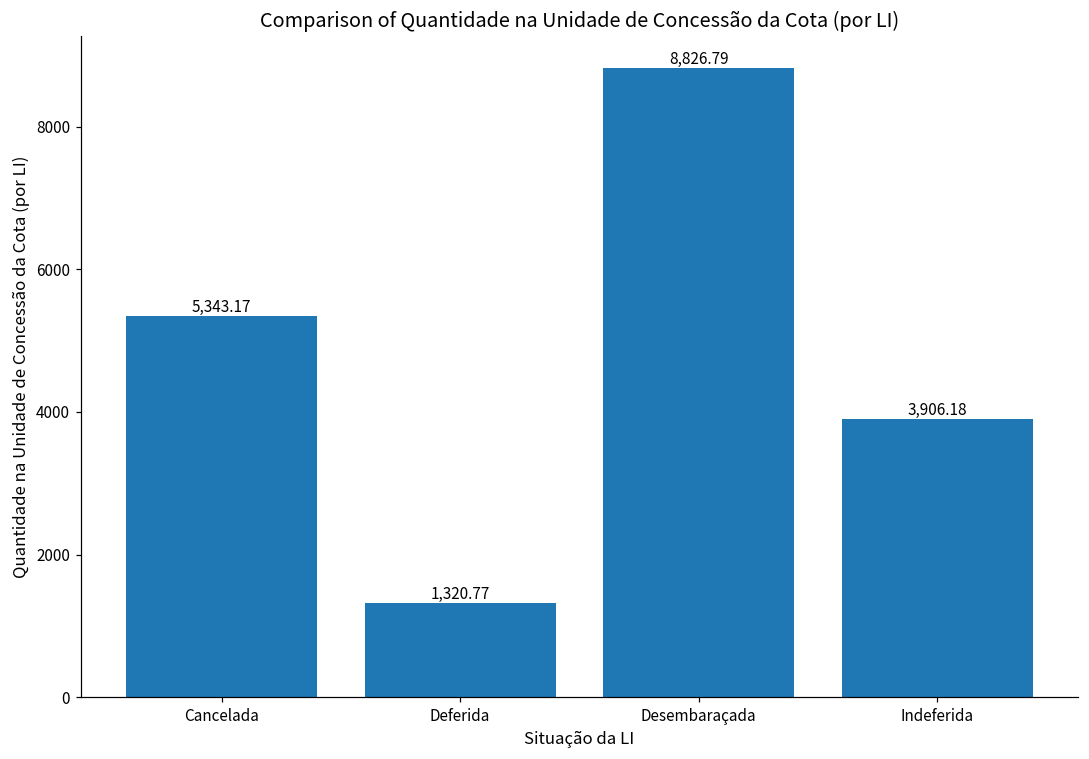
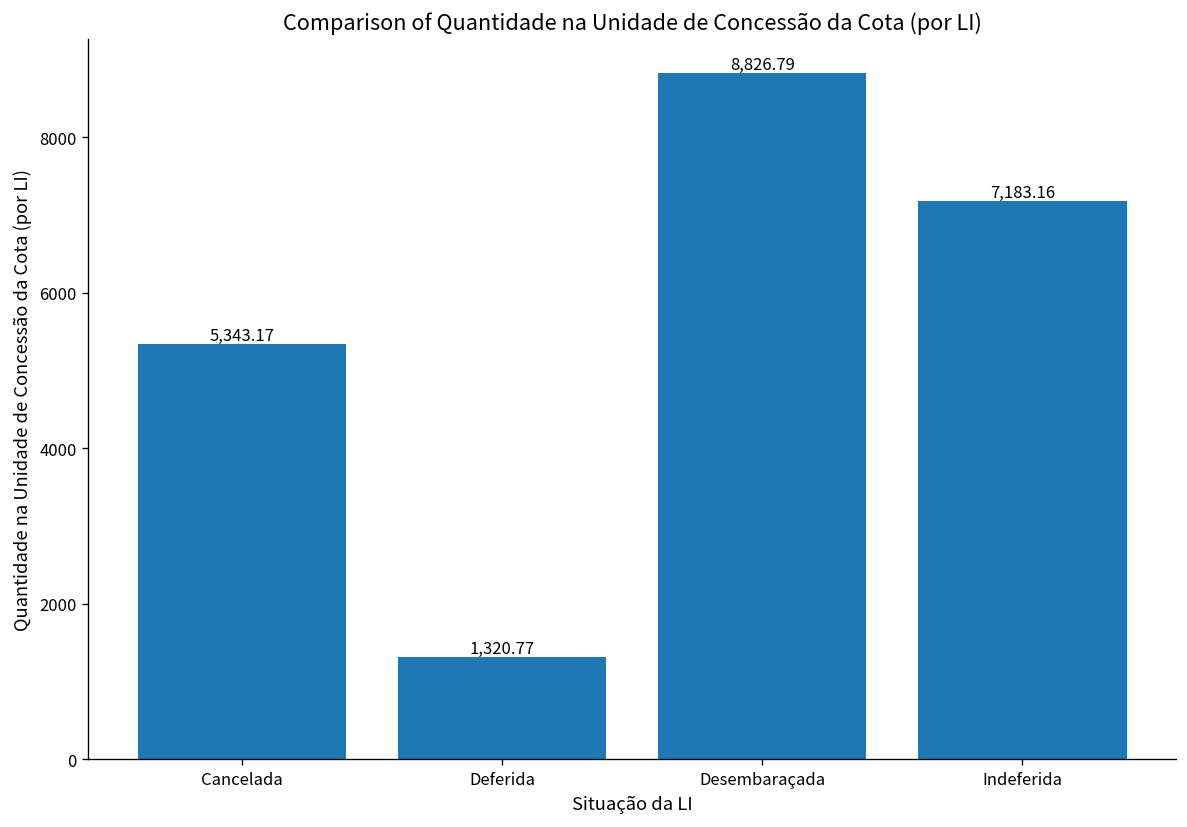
Indeferida: 3,906.18 -> 7,183.16
